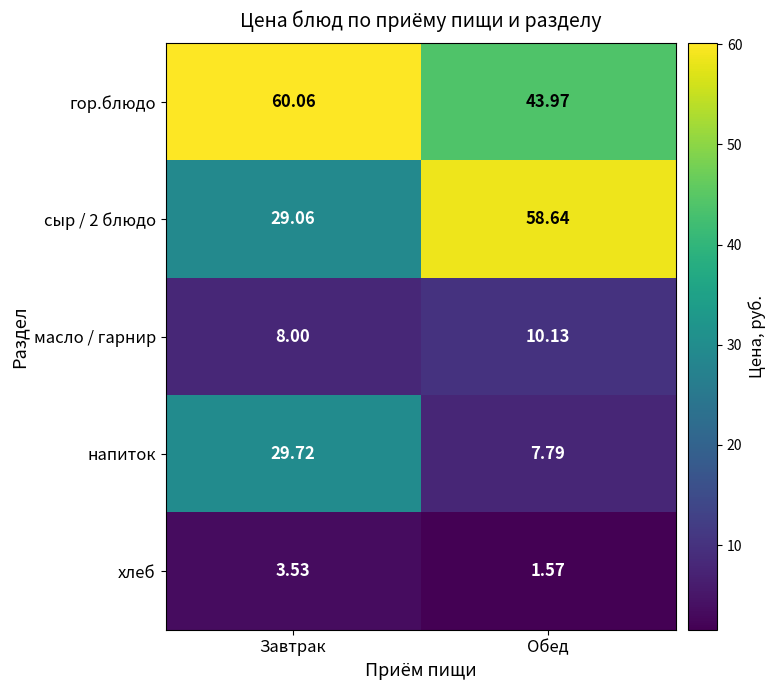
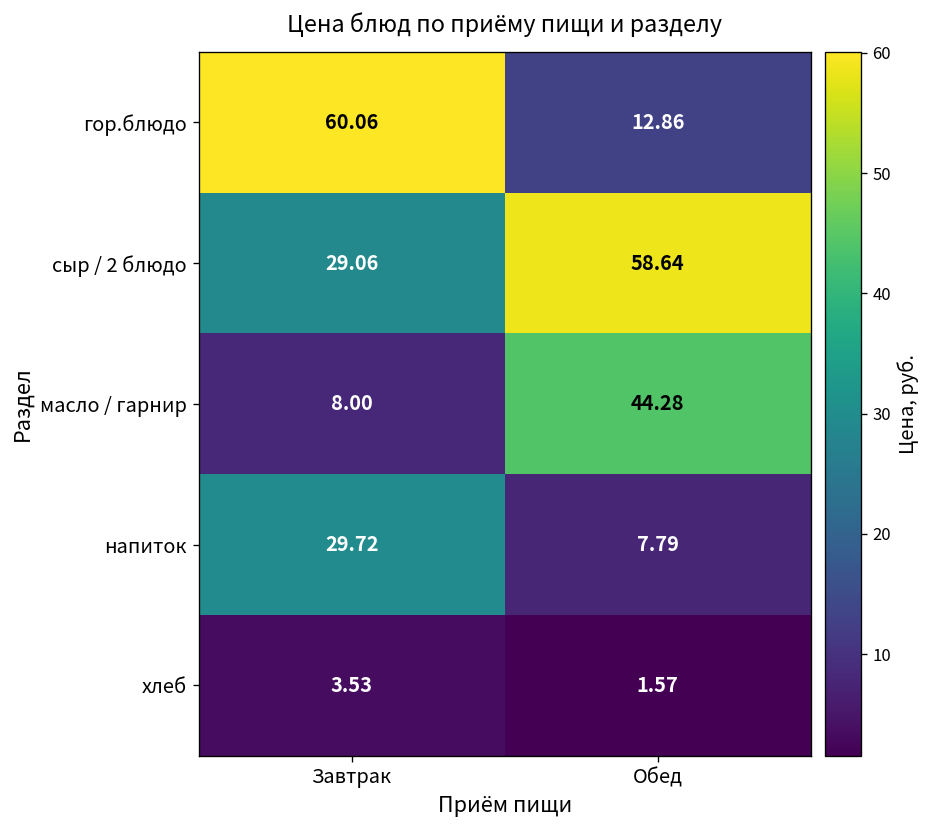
гор.блюдо, Обед: 43.97 -> 12.86
масло / гарнир, Обед: 10.13 -> 44.28
